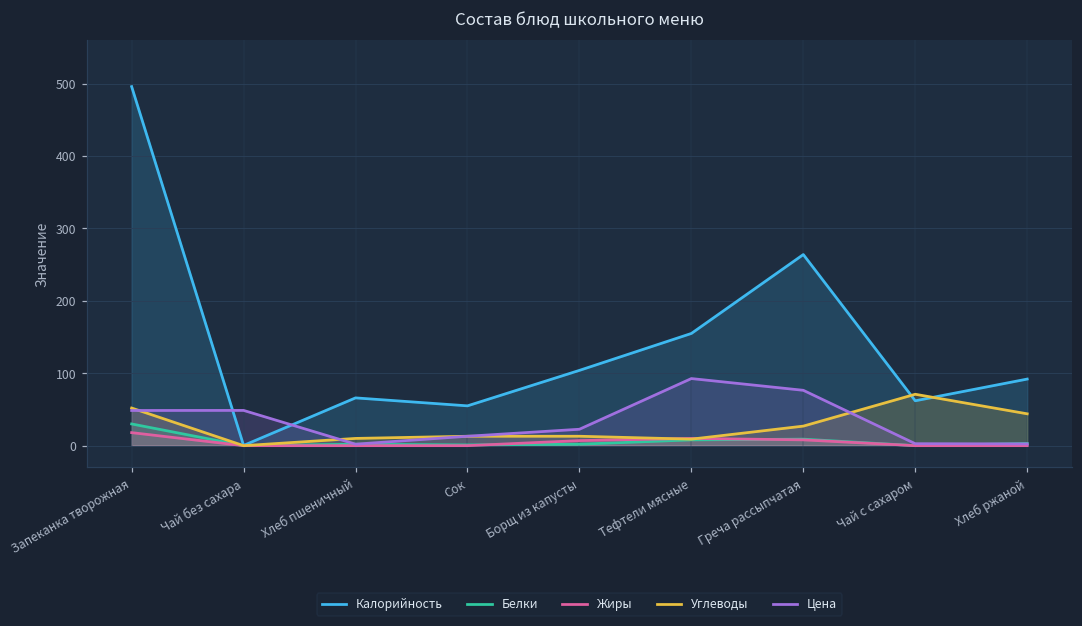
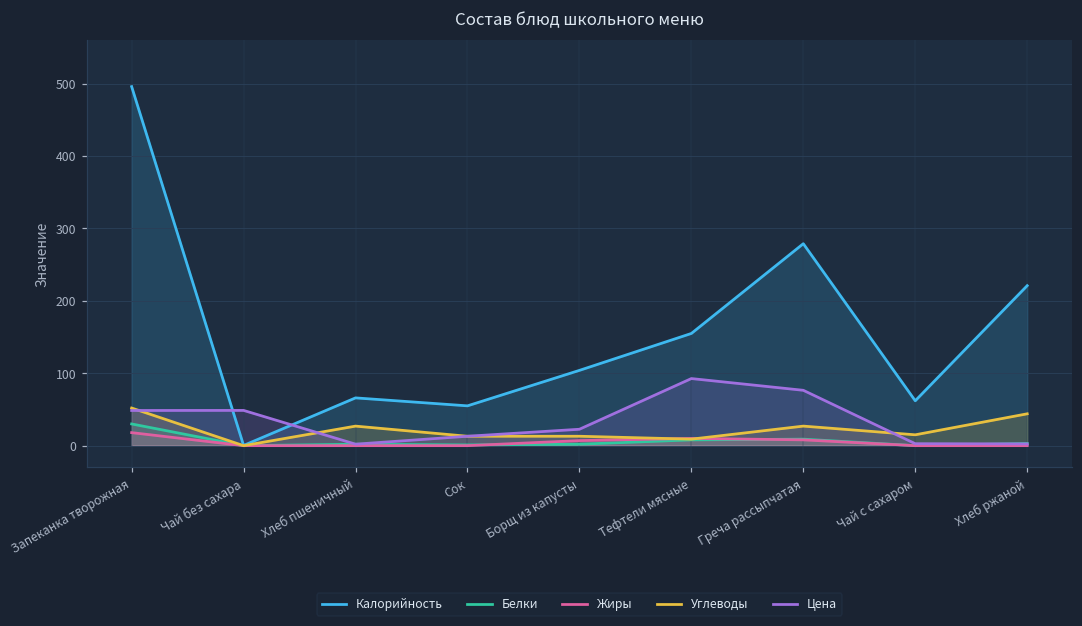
Углеводы, Хлеб пшеничный: 10 -> 30
Калорийность, Греча рассыпчатая: 260 -> 280
Углеводы, Чай с сахаром: 70 -> 20
Калорийность, Хлеб ржаной: 90 -> 220
